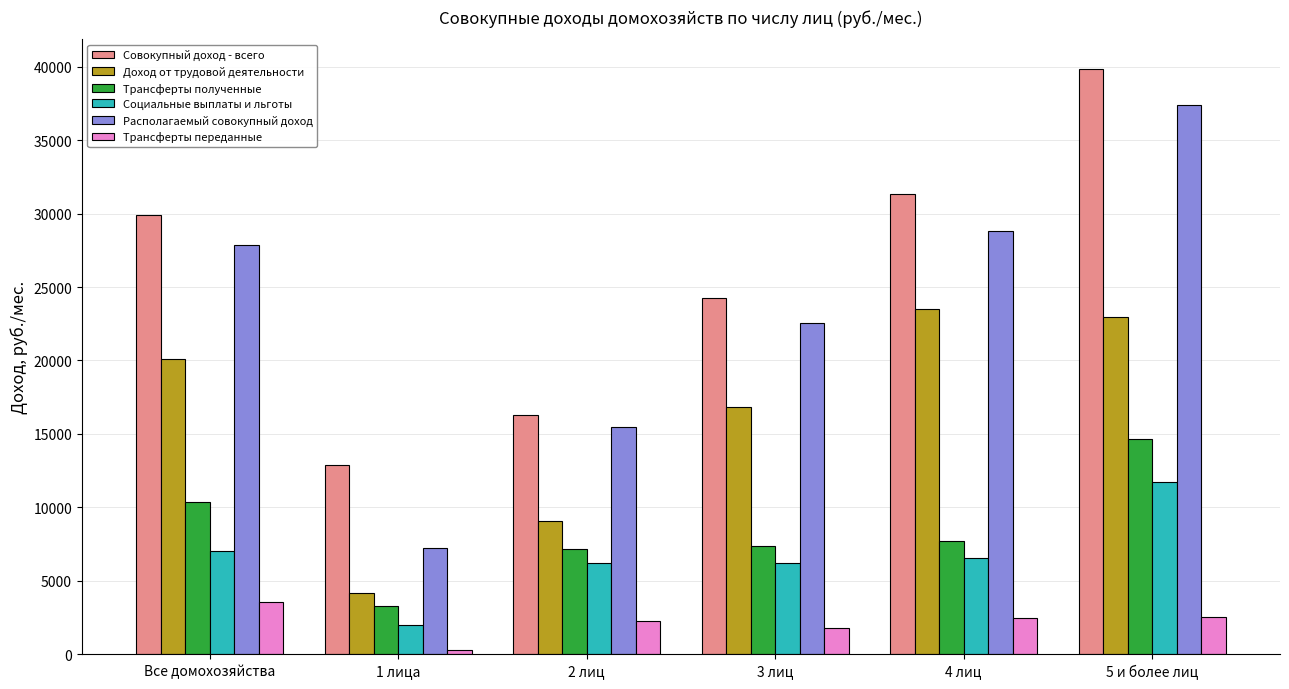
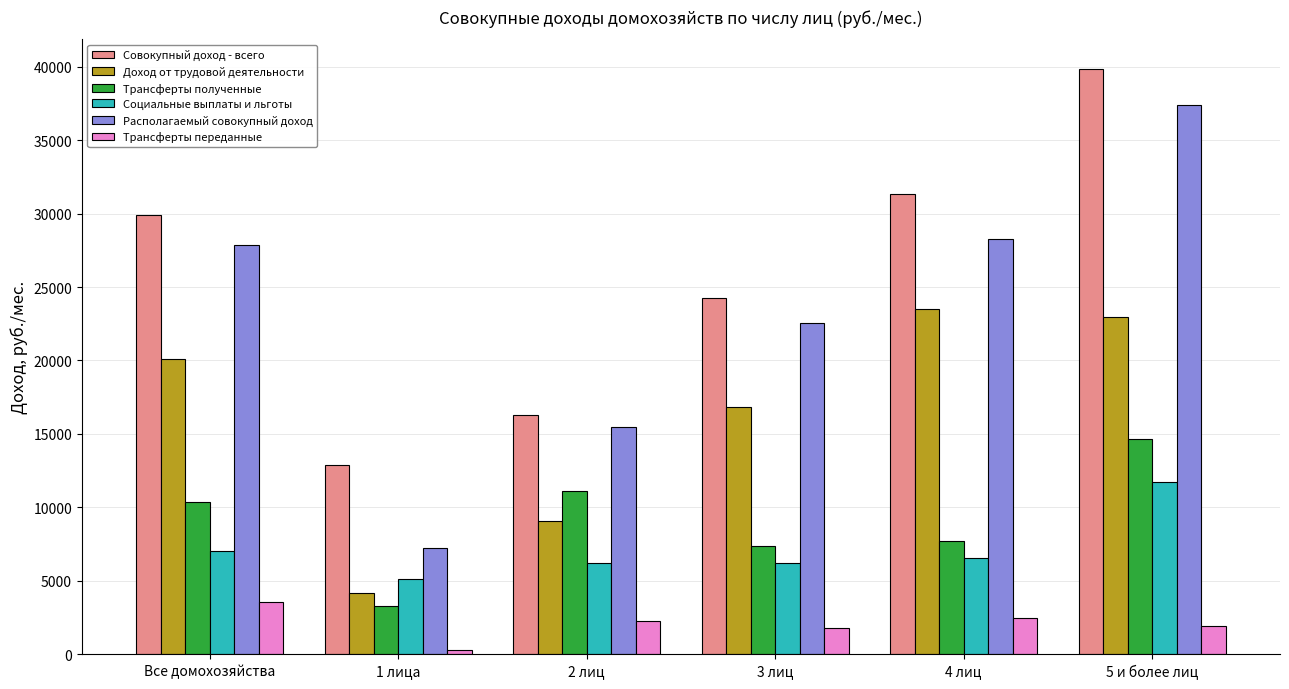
Социальные выплаты и льготы, 1 лица: 2000 -> 5100
Трансферты полученные, 2 лиц: 7100 -> 11100
Располагаемый совокупный доход, 4 лиц: 28800 -> 28300
Трансферты переданные, 5 и более лиц: 2500 -> 1900
